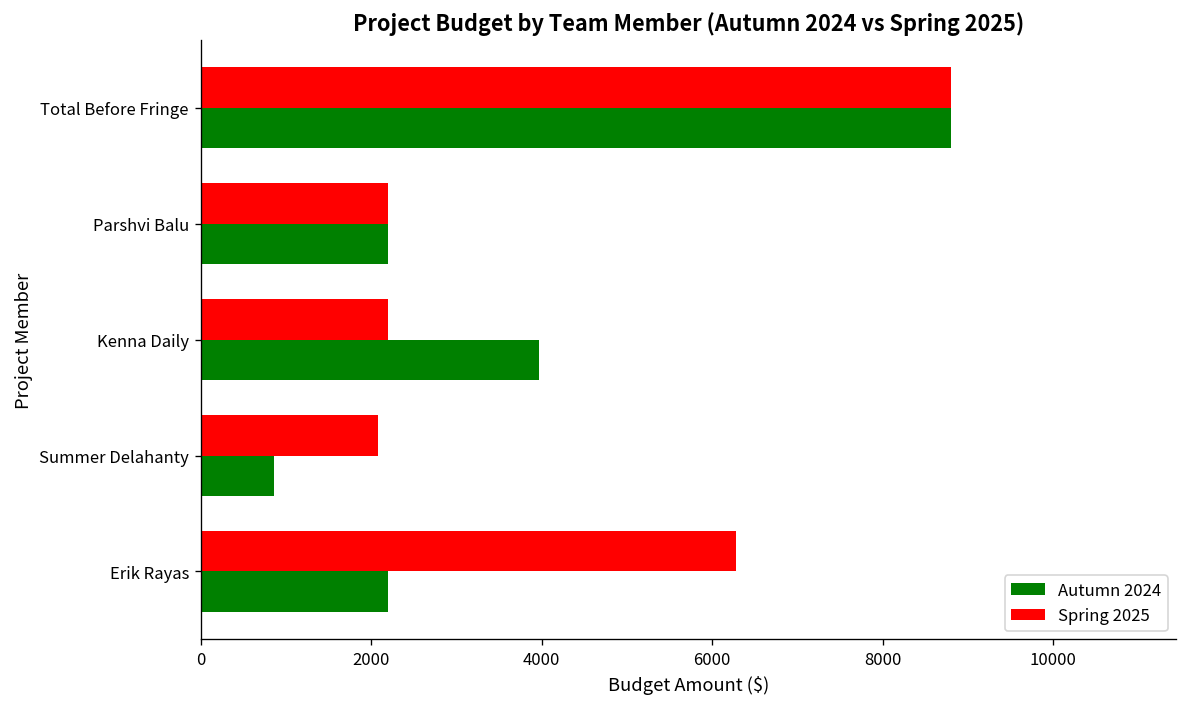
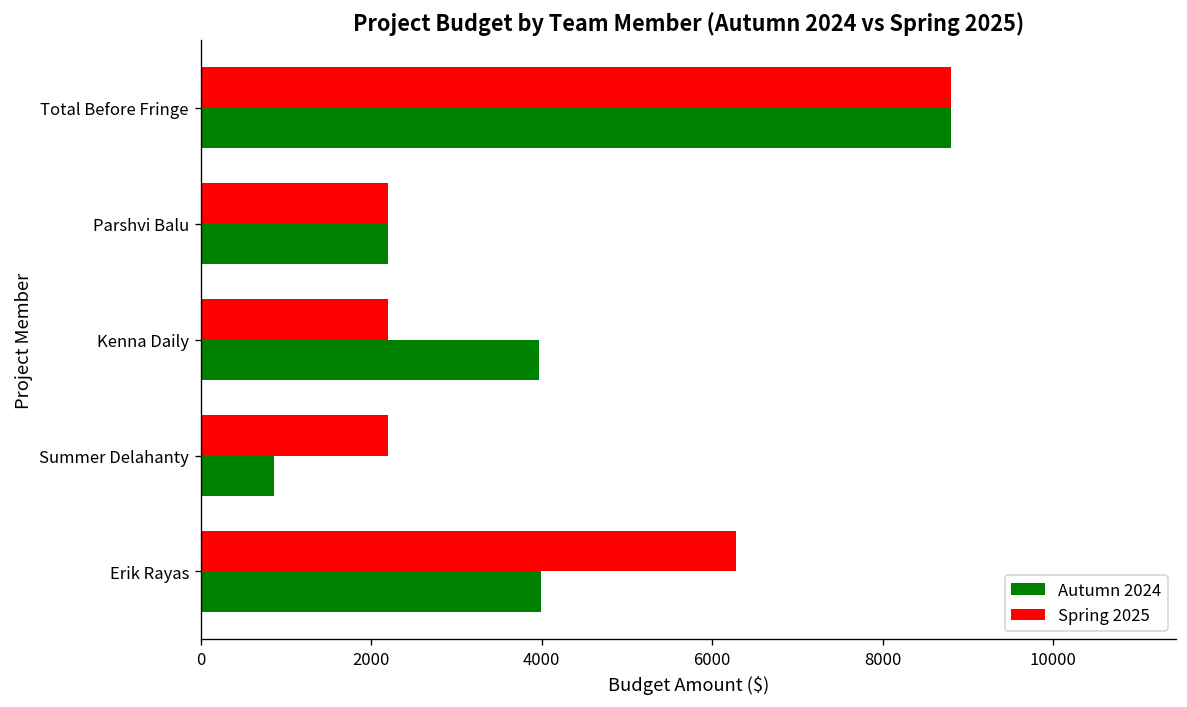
Spring 2025, Summer Delahanty: 2100 -> 2200
Autumn 2024, Erik Rayas: 2200 -> 4000
